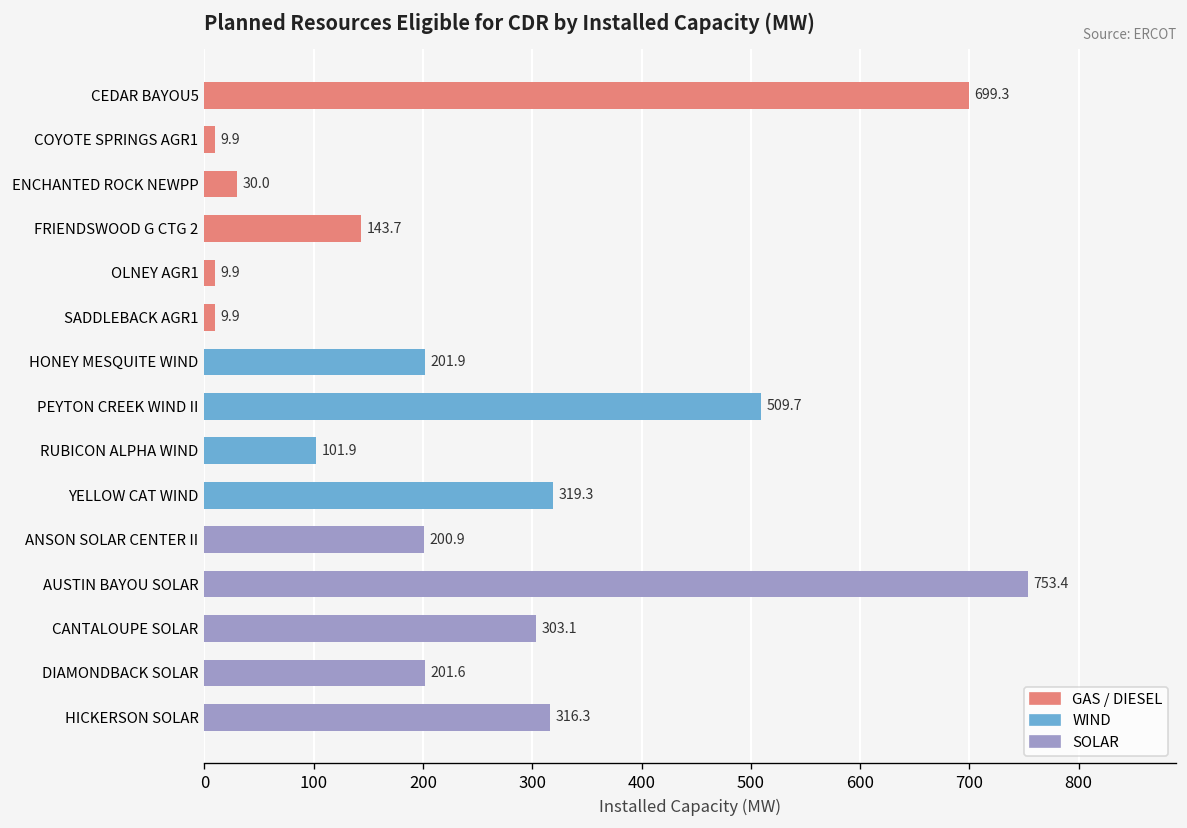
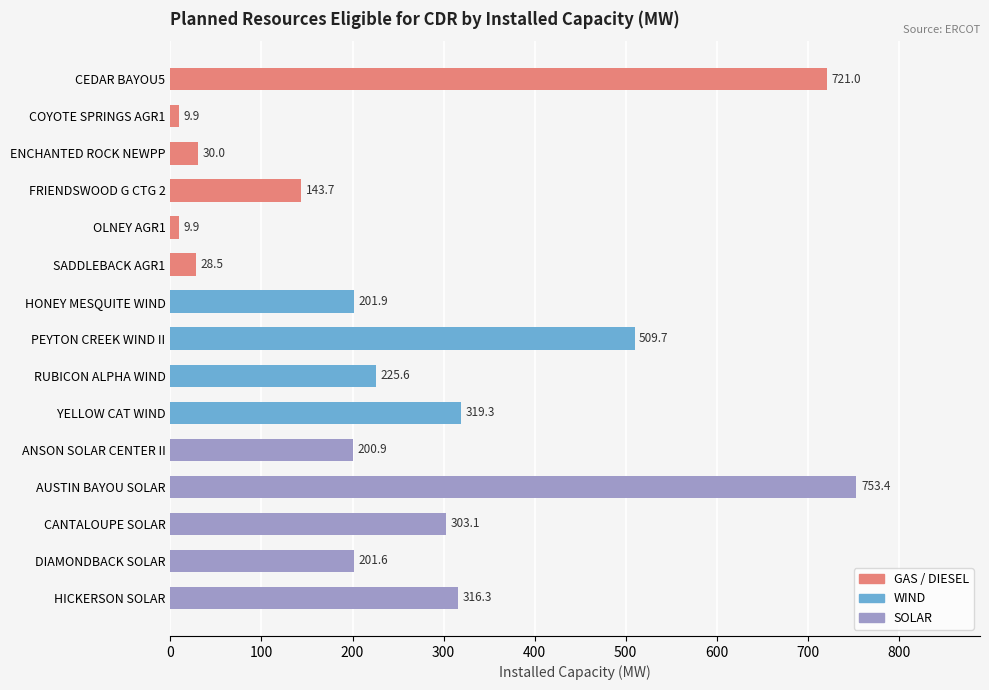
CEDAR BAYOU5: 699.3 -> 721.0
SADDLEBACK AGR1: 9.9 -> 28.5
RUBICON ALPHA WIND: 101.9 -> 225.6
